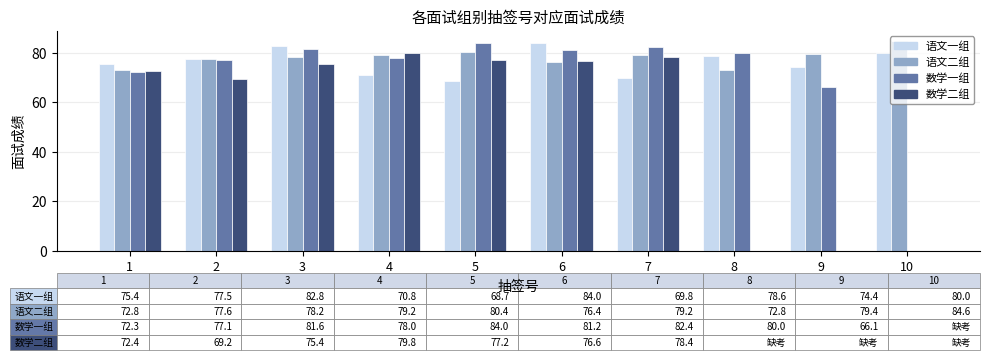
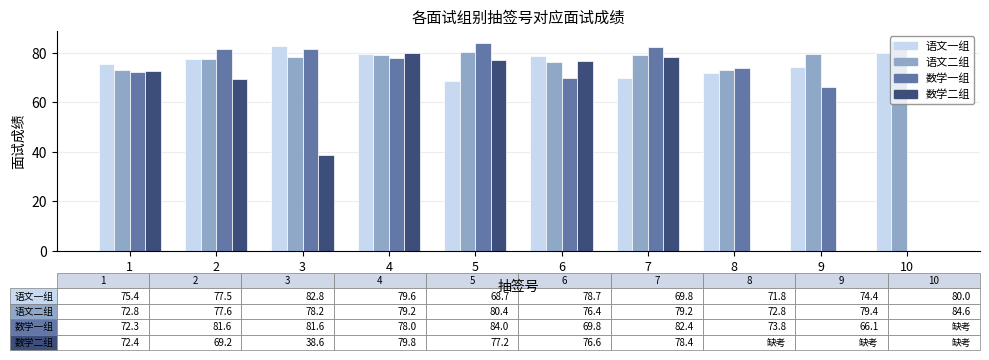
数学一组, 2: 77.1 -> 81.6
数学二组, 3: 75.4 -> 38.6
语文一组, 4: 70.8 -> 79.6
语文一组, 6: 84.0 -> 78.7
数学一组, 6: 81.2 -> 69.8
语文一组, 8: 78.6 -> 71.8
数学一组, 8: 80.0 -> 73.8
